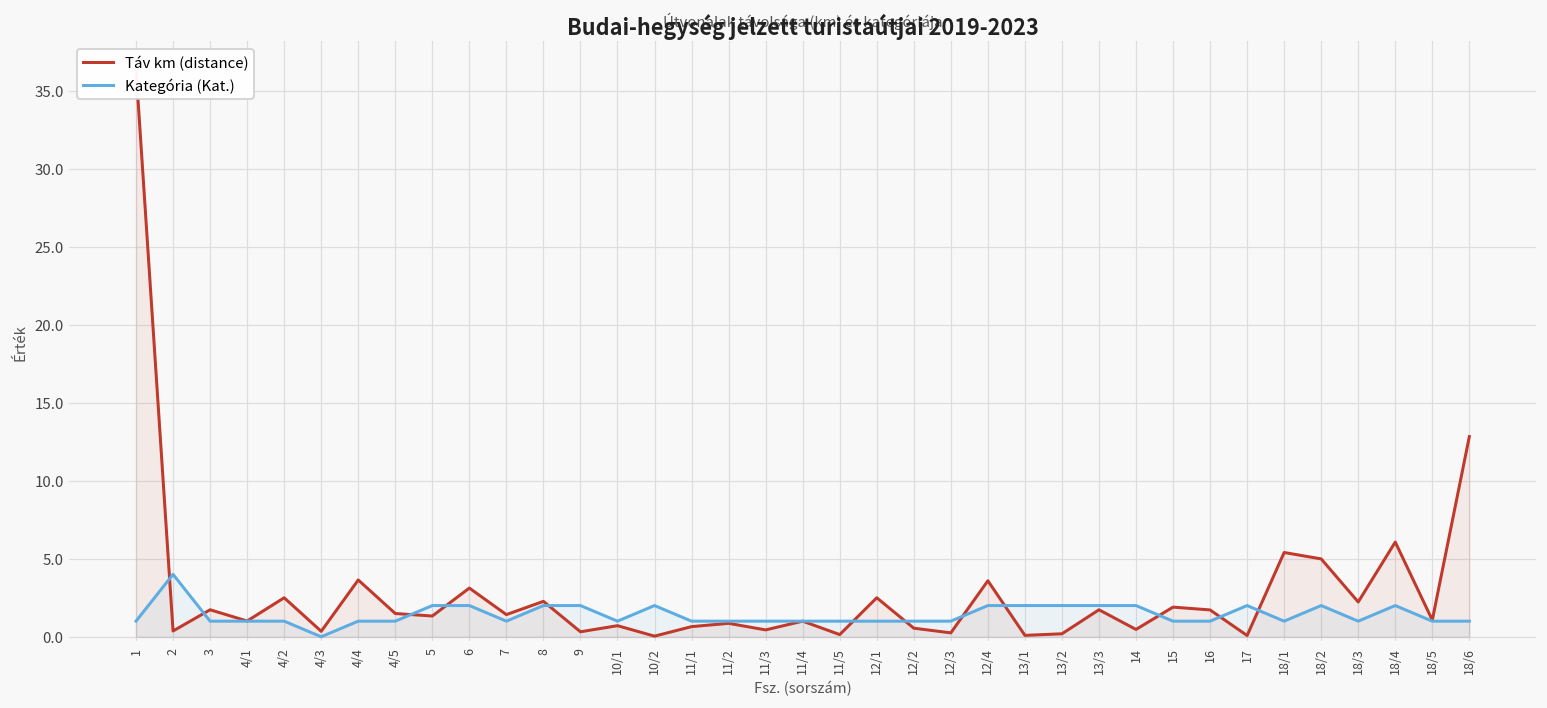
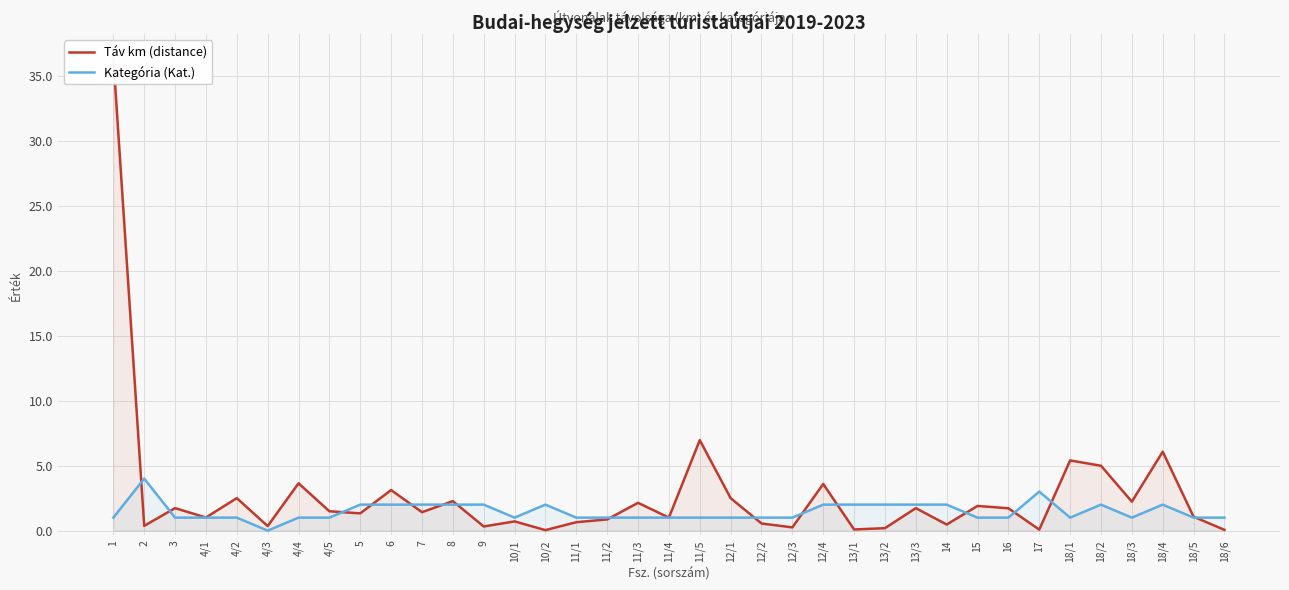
Kategória (Kat.), 7: 1 -> 2
Táv km (distance), 11/3: 0.4 -> 2.1
Táv km (distance), 11/5: 0.1 -> 7.0
Kategória (Kat.), 17: 2 -> 3
Táv km (distance), 18/6: 12.8 -> 0.1
